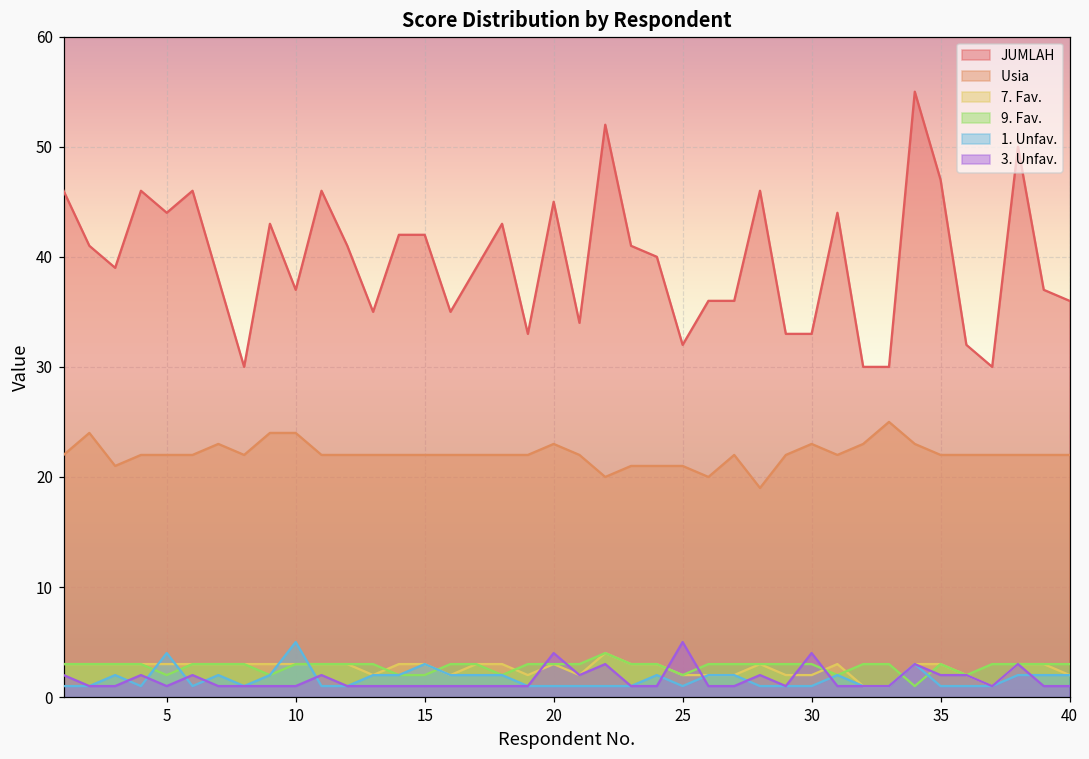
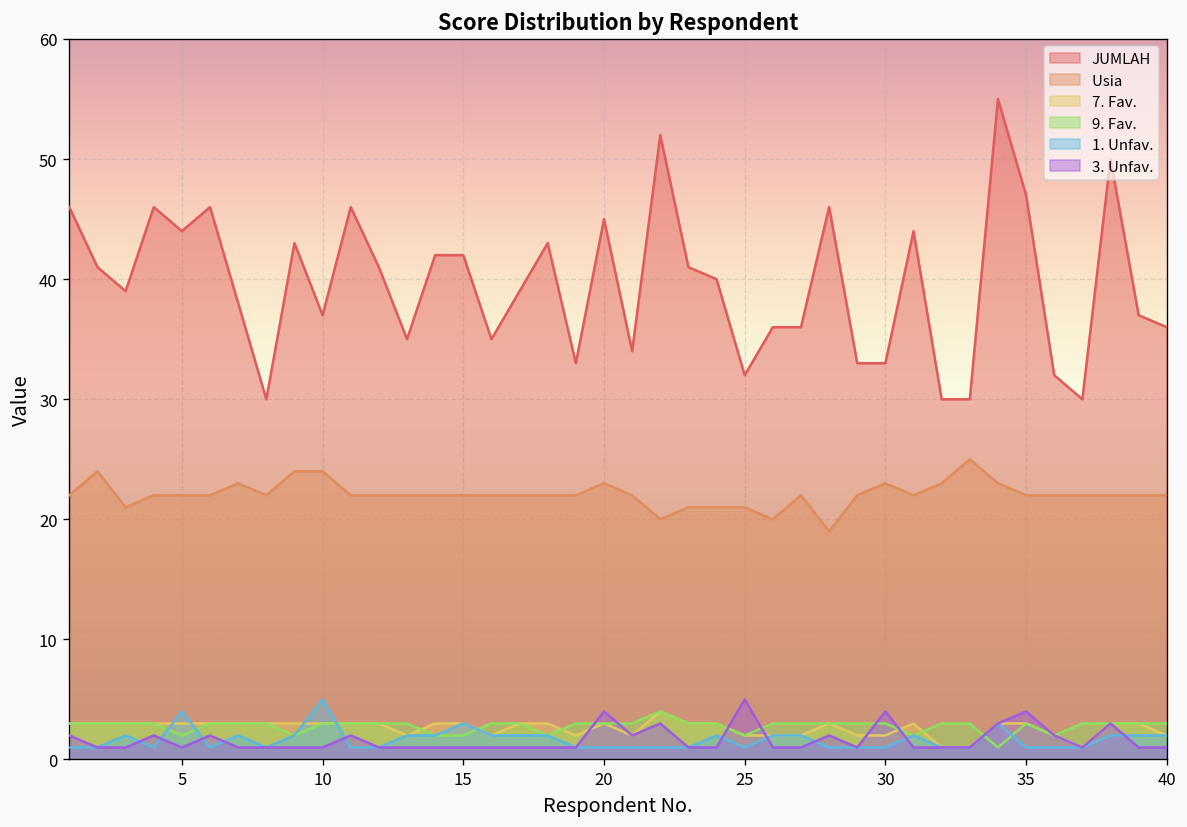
3. Unfav., 35: 2 -> 4
